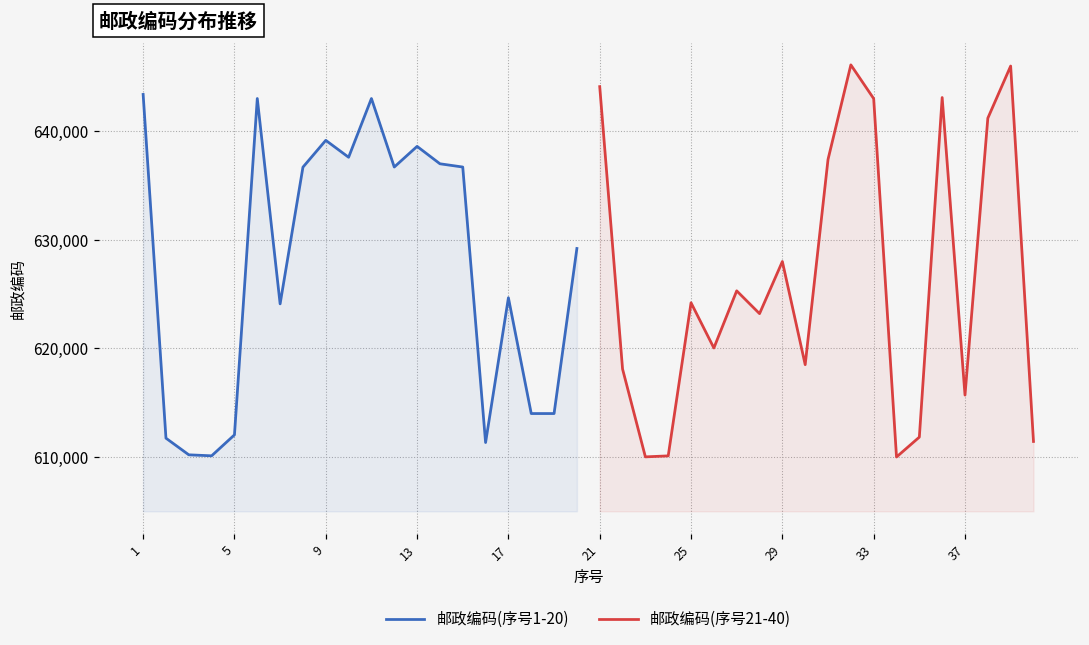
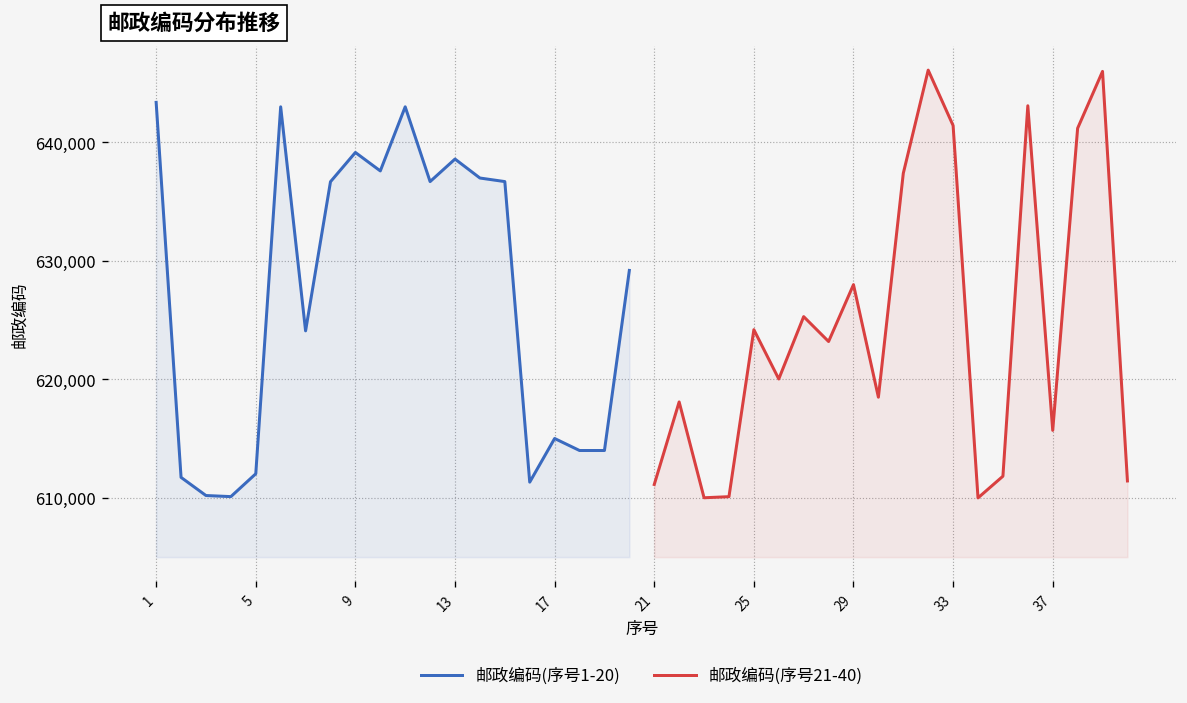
邮政编码(序号1-20), 17: 625,000 -> 615,000
邮政编码(序号21-40), 21: 644,000 -> 611,000
邮政编码(序号21-40), 33: 643,000 -> 641,000
